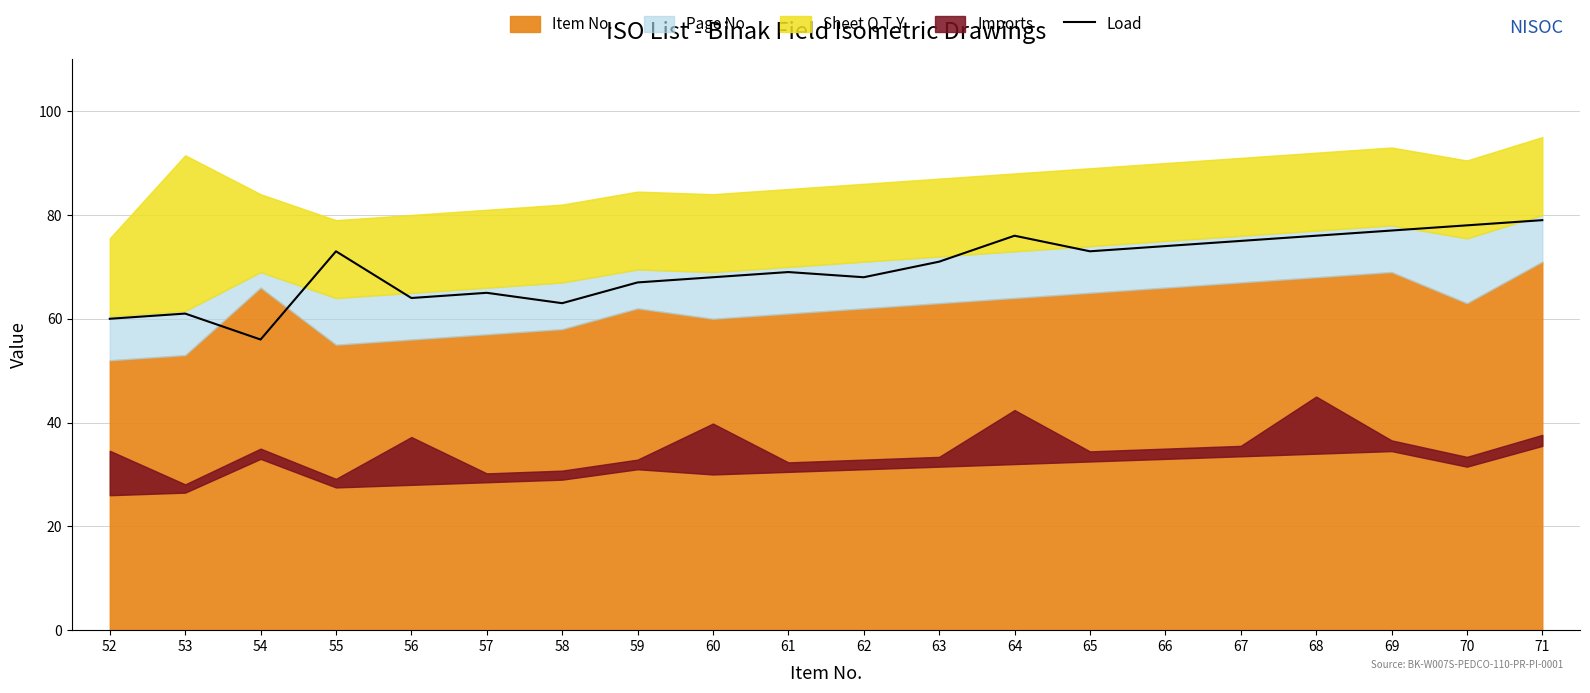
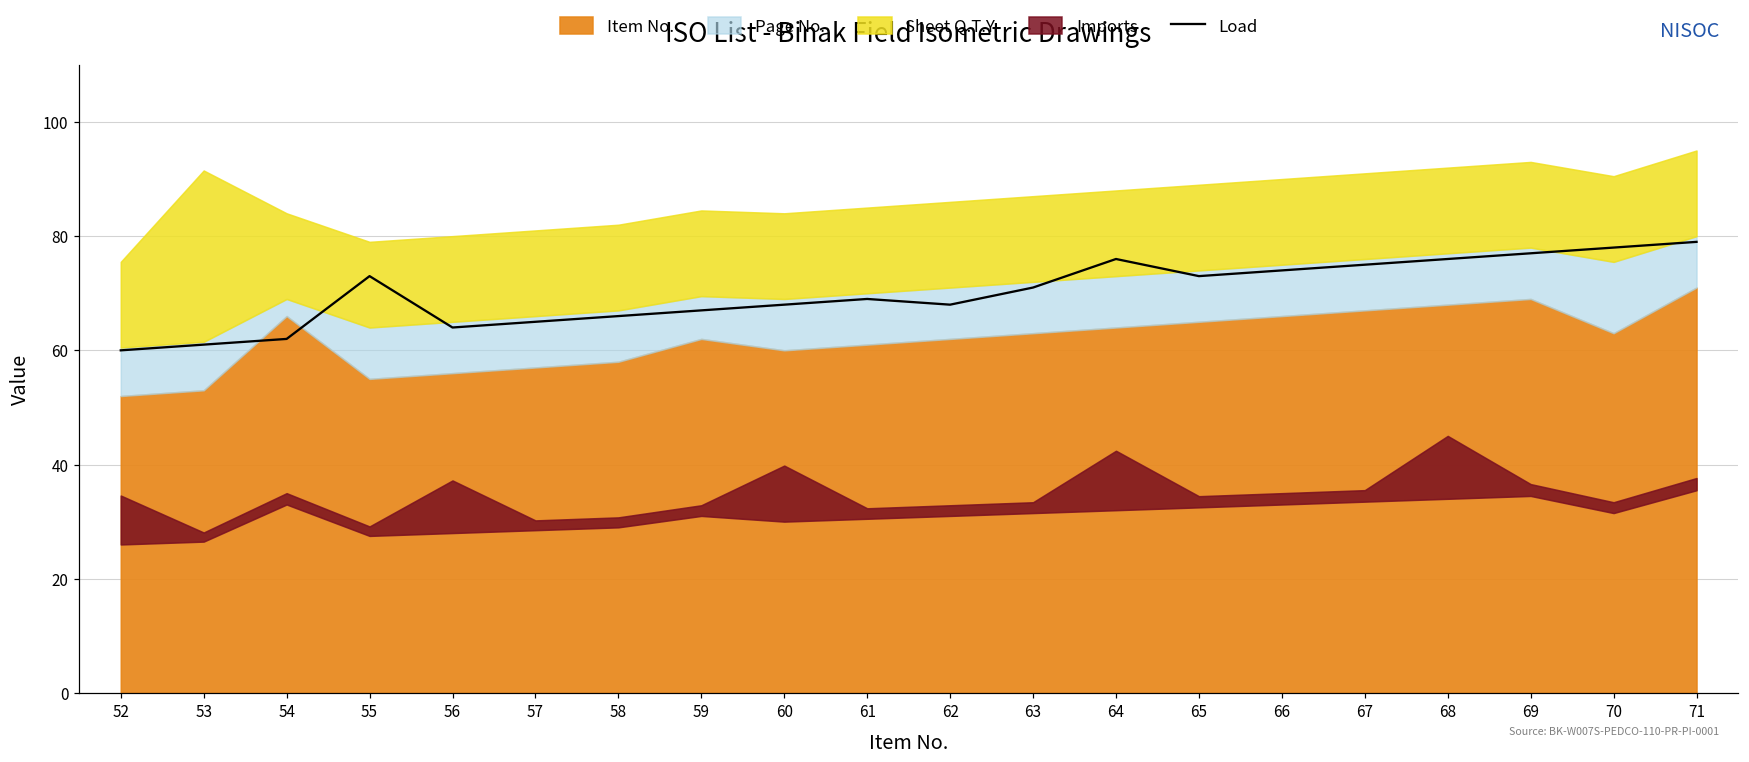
Load, 54: 56 -> 62
Load, 58: 63 -> 66
